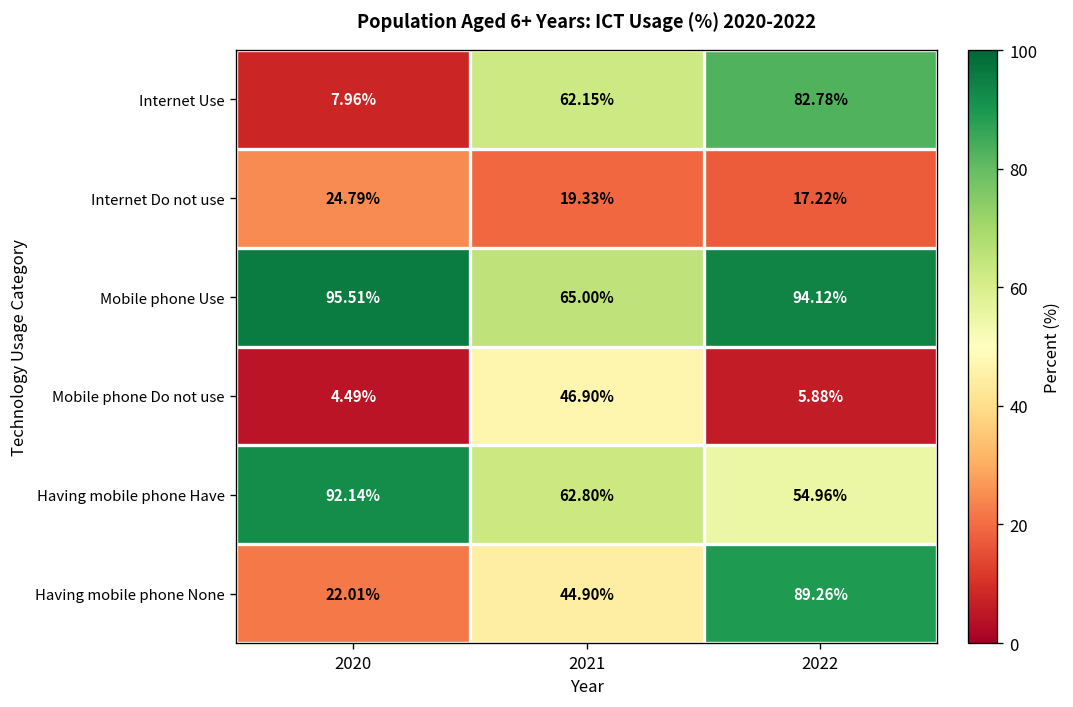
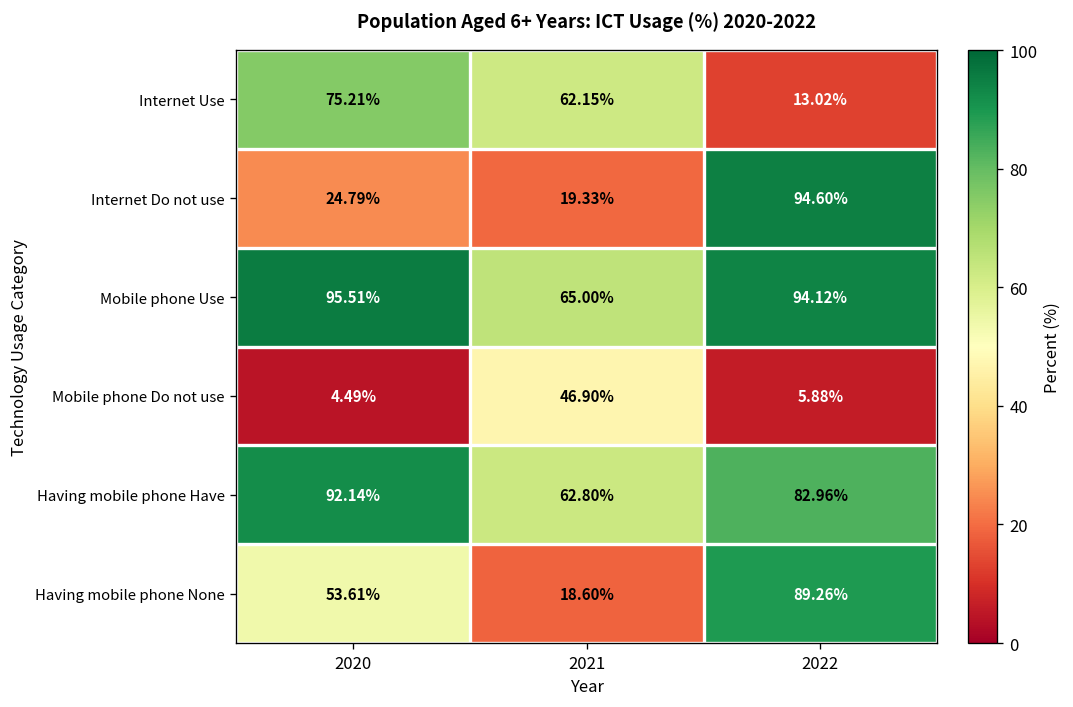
Internet Use, 2020: 7.96% -> 75.21%
Internet Use, 2022: 82.78% -> 13.02%
Internet Do not use, 2022: 17.22% -> 94.60%
Having mobile phone Have, 2022: 54.96% -> 82.96%
Having mobile phone None, 2020: 22.01% -> 53.61%
Having mobile phone None, 2021: 44.90% -> 18.60%
